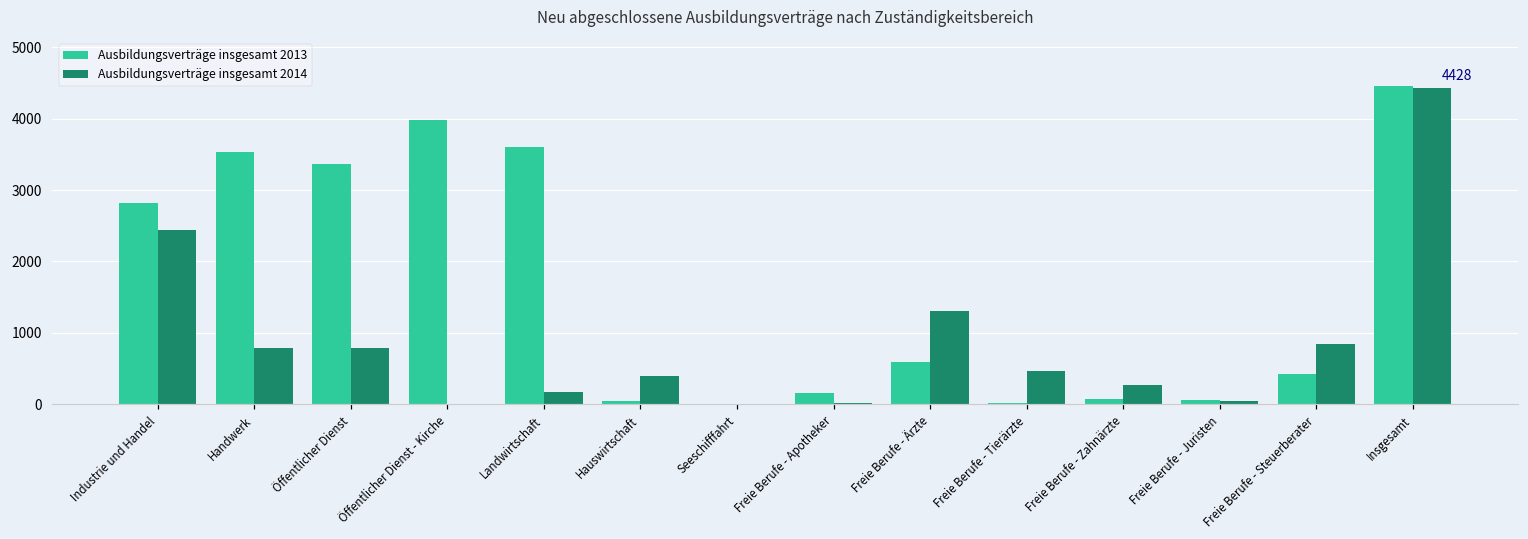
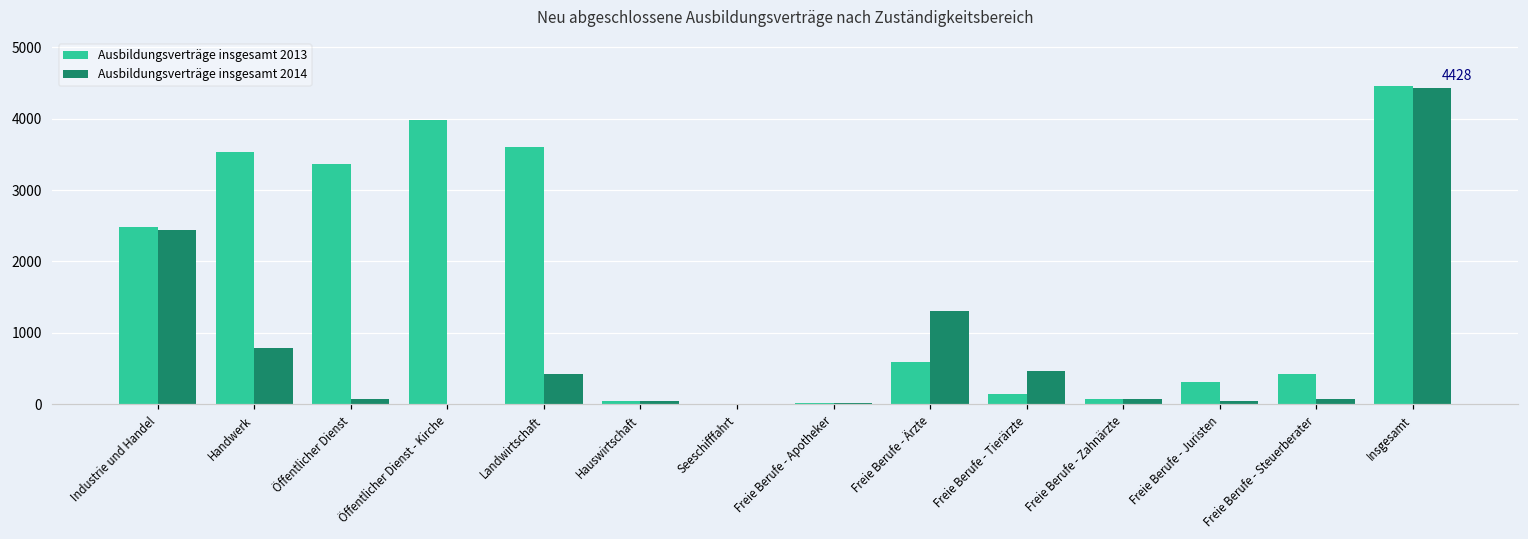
Ausbildungsverträge insgesamt 2013, Industrie und Handel: 2800 -> 2500
Ausbildungsverträge insgesamt 2014, Öffentlicher Dienst: 800 -> 100
Ausbildungsverträge insgesamt 2014, Landwirtschaft: 200 -> 400
Ausbildungsverträge insgesamt 2014, Hauswirtschaft: 400 -> 0
Ausbildungsverträge insgesamt 2013, Freie Berufe - Apotheker: 200 -> 0
Ausbildungsverträge insgesamt 2013, Freie Berufe - Tierärzte: 0 -> 100
Ausbildungsverträge insgesamt 2014, Freie Berufe - Zahnärzte: 300 -> 100
Ausbildungsverträge insgesamt 2013, Freie Berufe - Juristen: 100 -> 300
Ausbildungsverträge insgesamt 2014, Freie Berufe - Steuerberater: 800 -> 100
